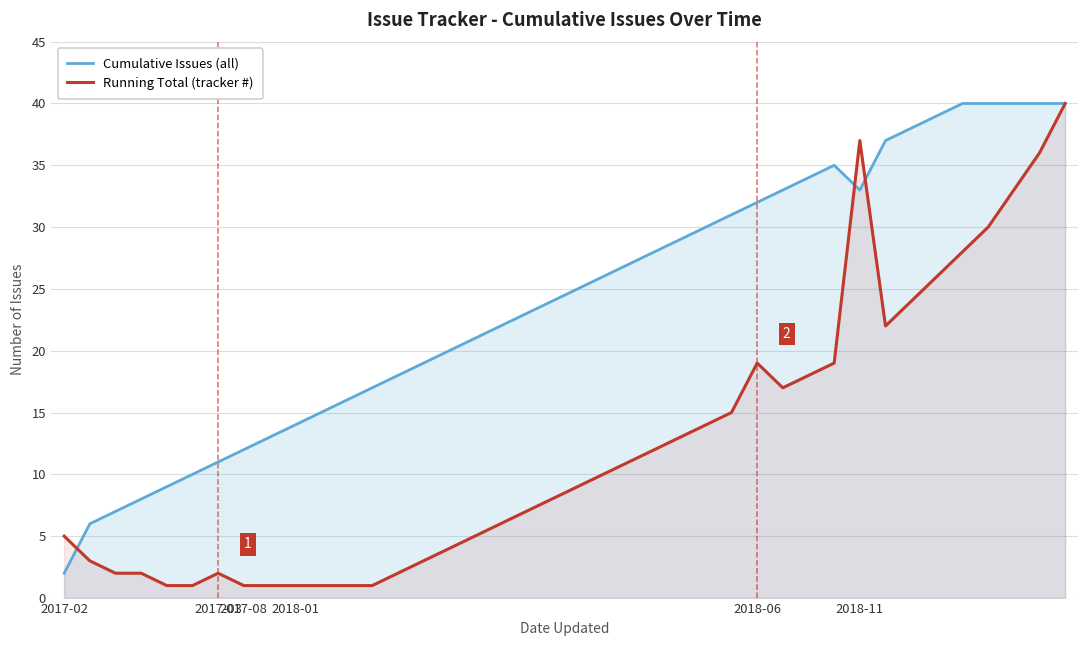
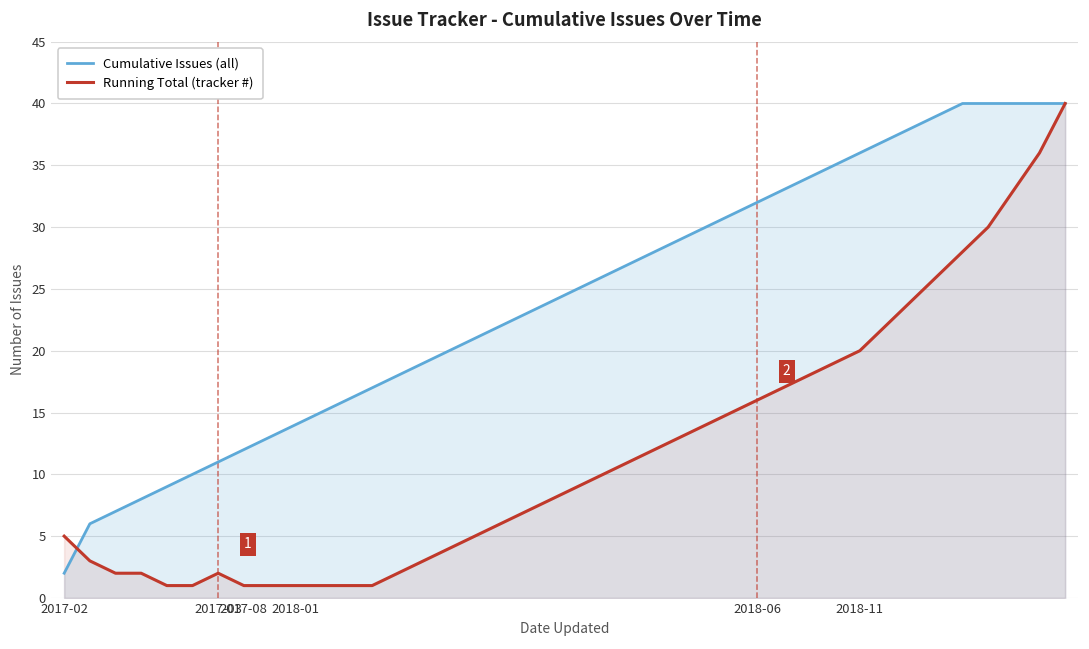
Running Total (tracker #), 2018-06: 19 -> 16
Cumulative Issues (all), 2018-11: 33 -> 36
Running Total (tracker #), 2018-11: 37 -> 20
